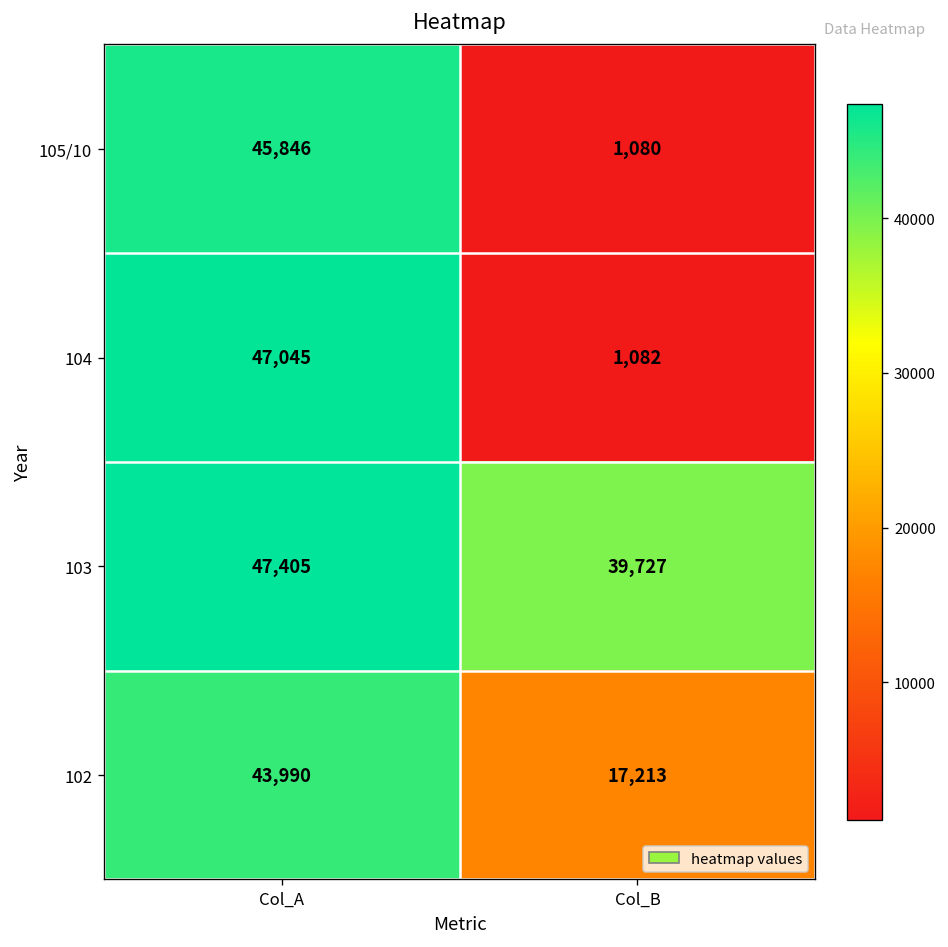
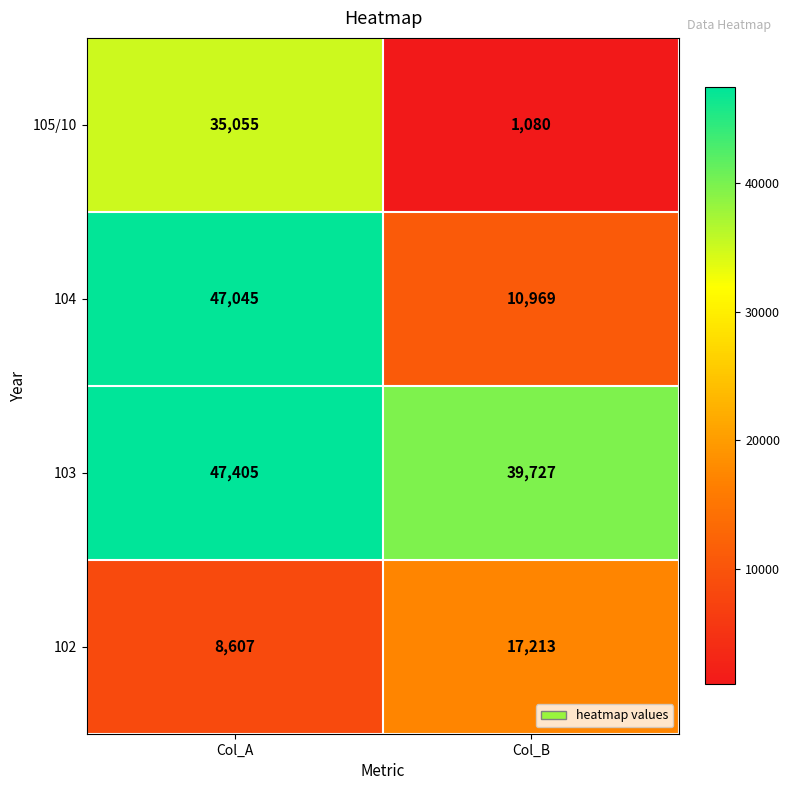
105/10, Col_A: 45,846 -> 35,055
104, Col_B: 1,082 -> 10,969
102, Col_A: 43,990 -> 8,607
